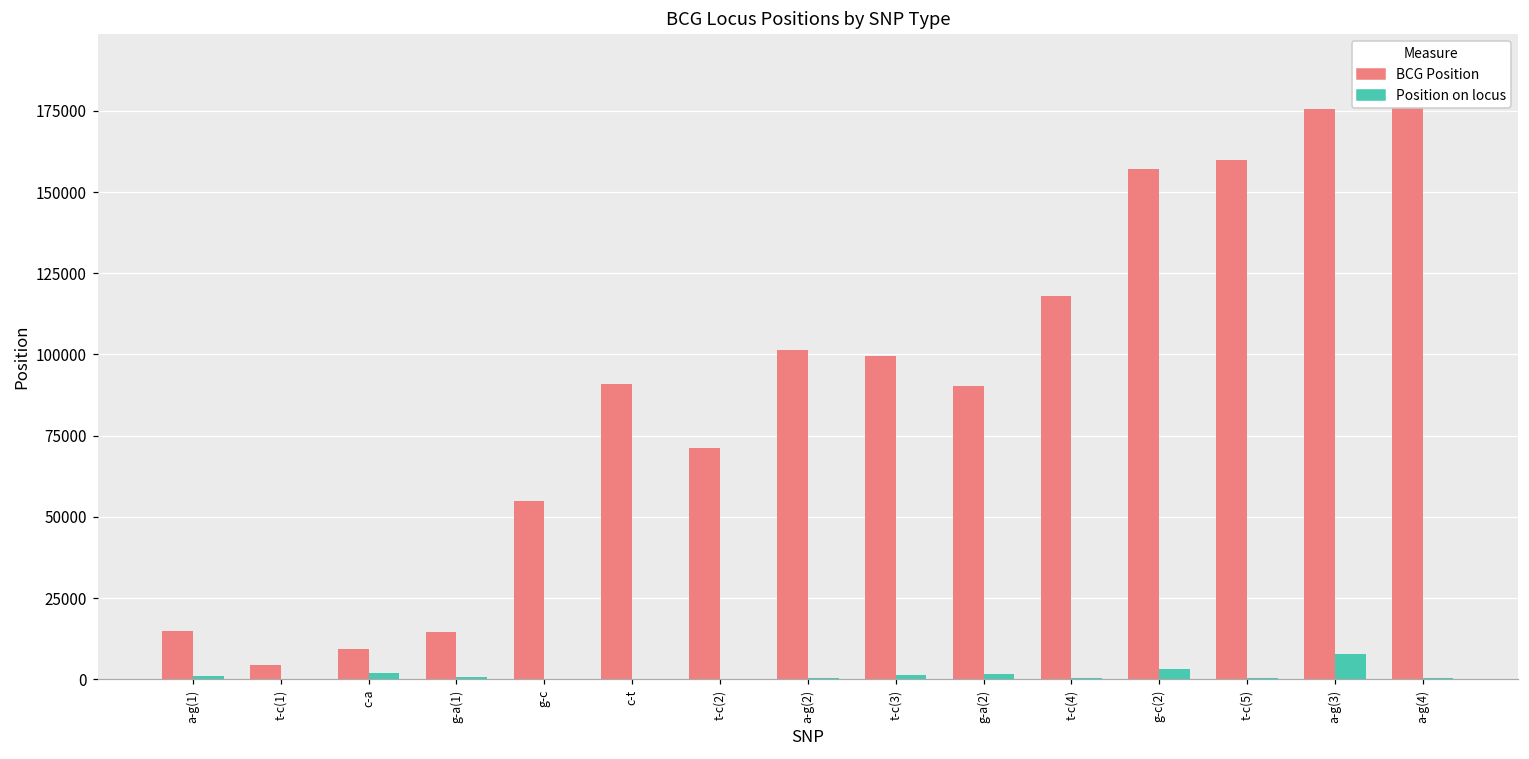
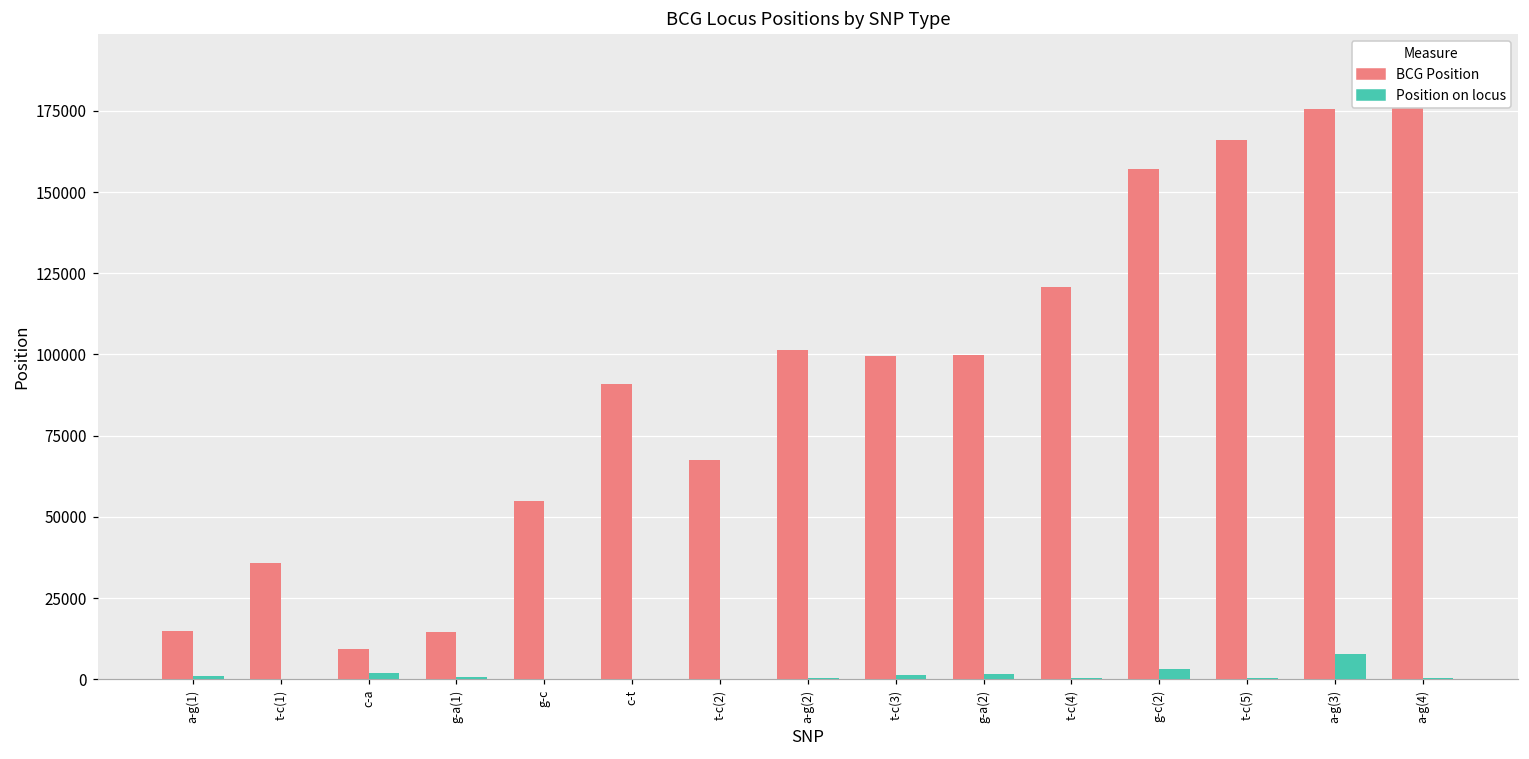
BCG Position, t-c(1): 4000 -> 36000
BCG Position, t-c(2): 71000 -> 68000
BCG Position, g-a(2): 90000 -> 100000
BCG Position, t-c(4): 118000 -> 121000
BCG Position, t-c(5): 160000 -> 166000
